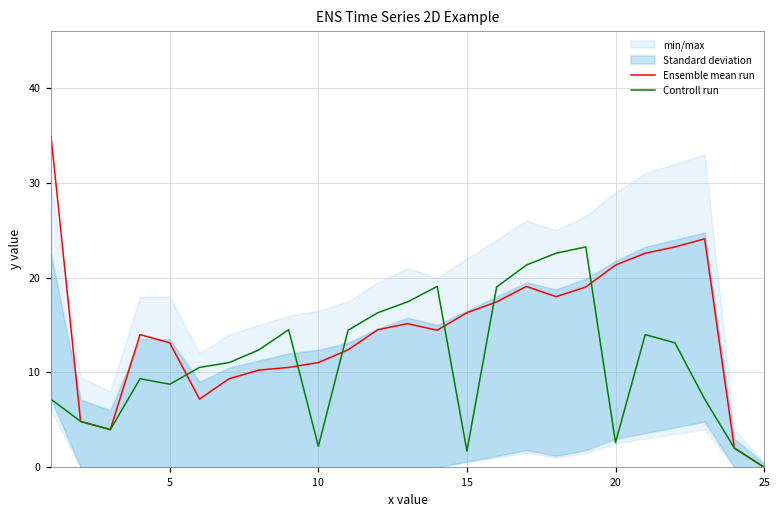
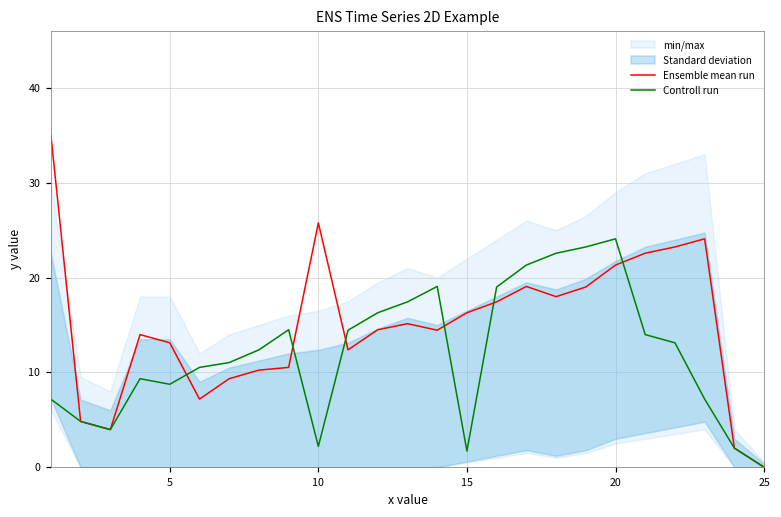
Ensemble mean run, 10: 11 -> 26
Controll run, 20: 3 -> 24
